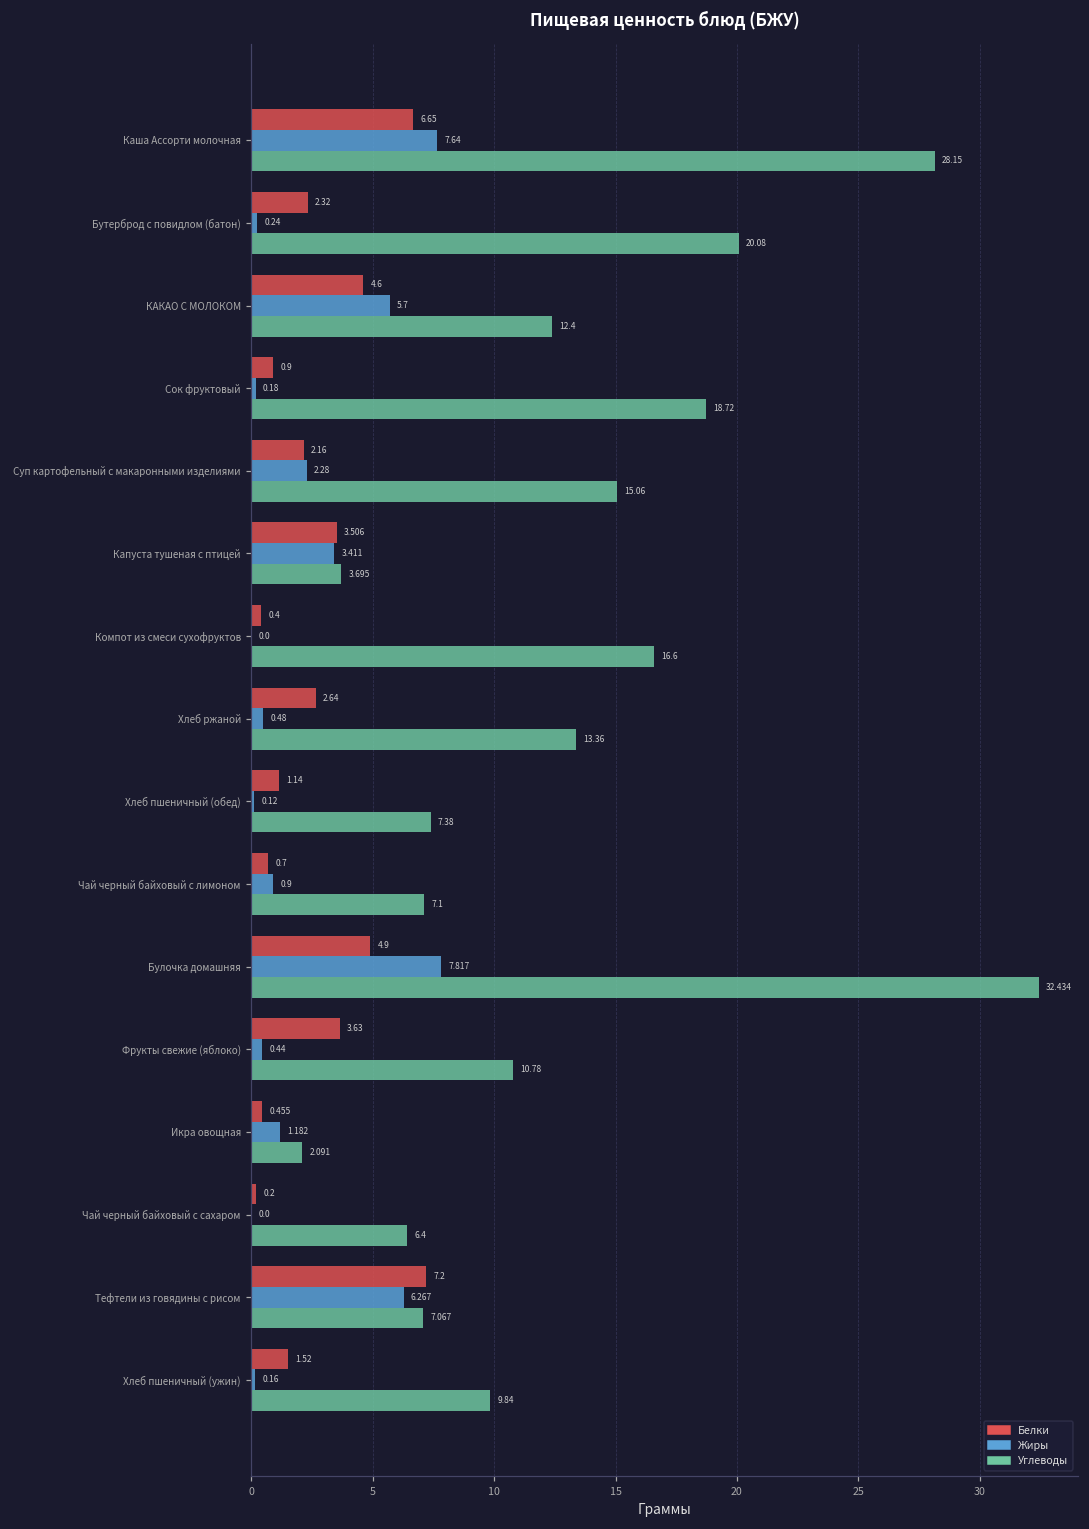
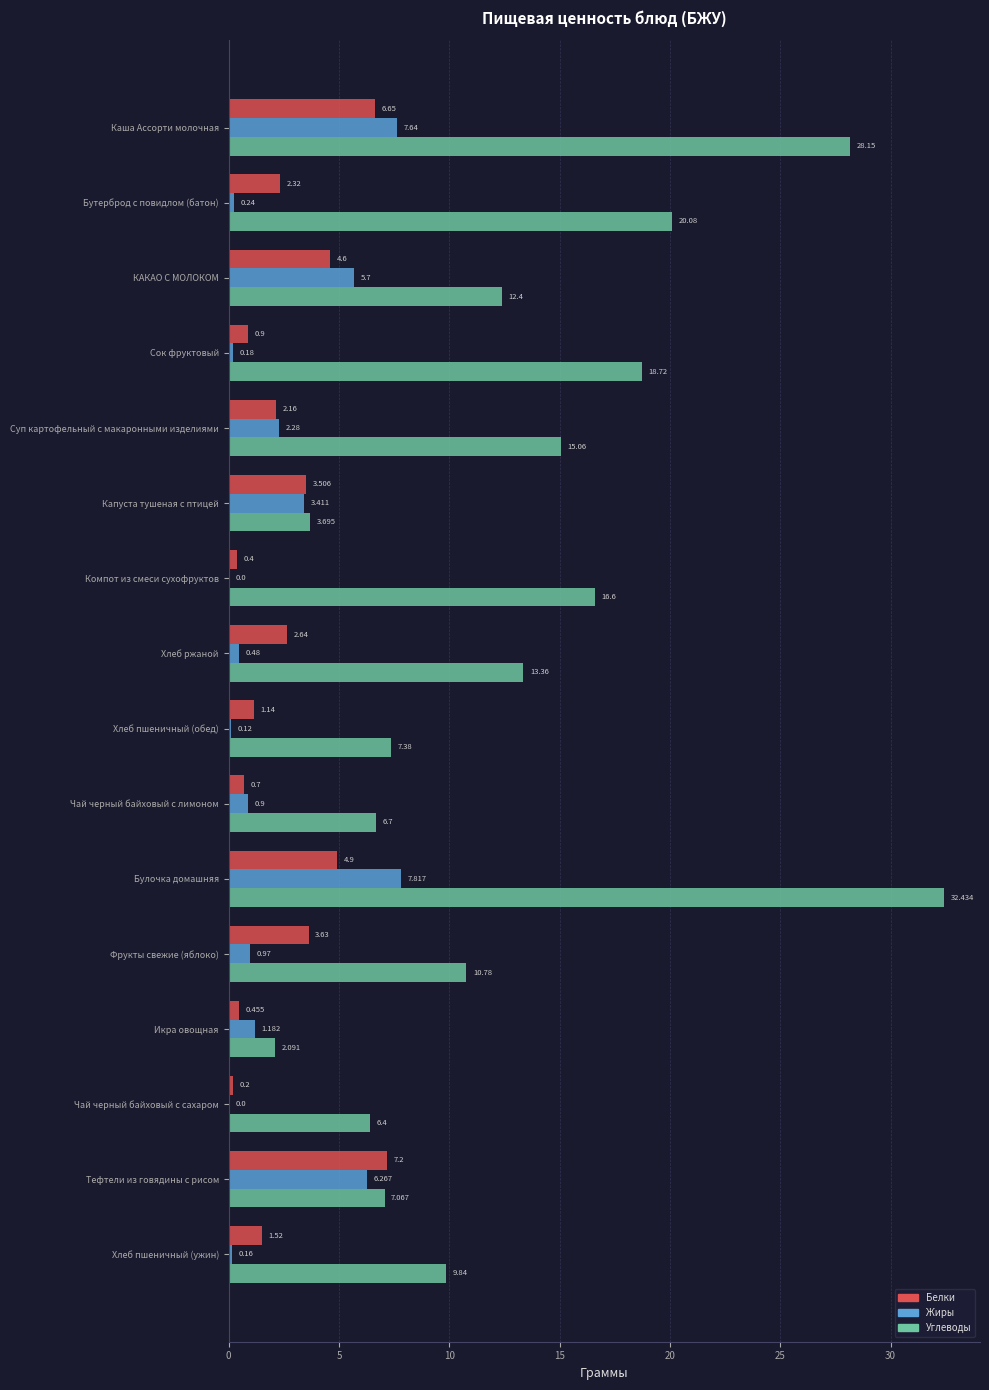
Углеводы, Чай черный байховый с лимоном: 7.1 -> 6.7
Жиры, Фрукты свежие (яблоко): 0.44 -> 0.97
